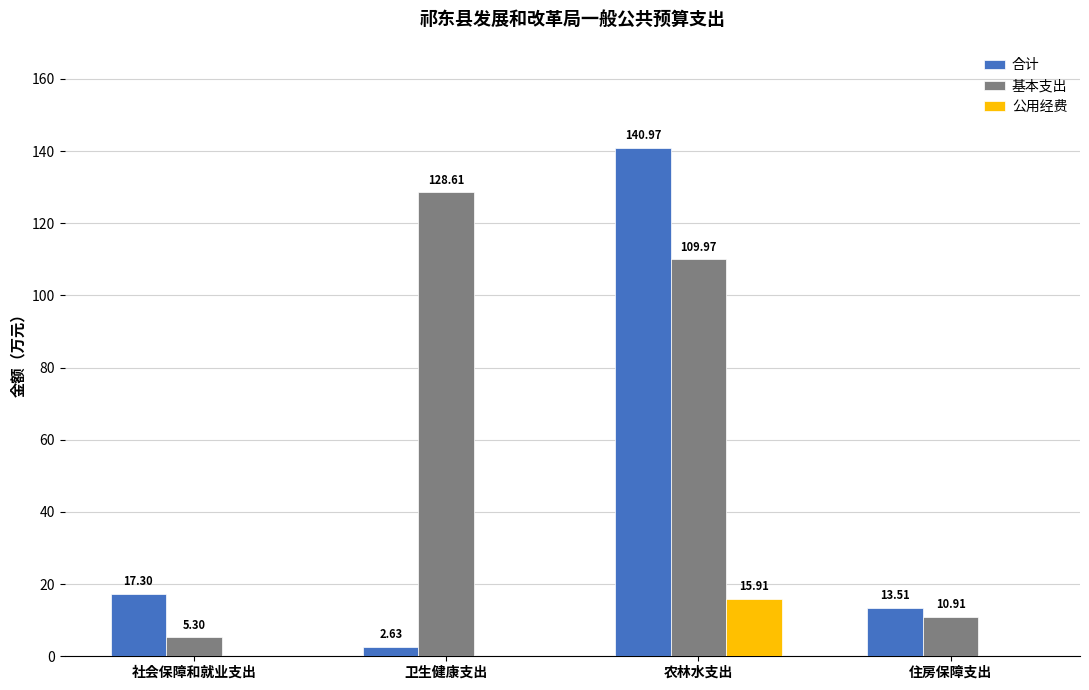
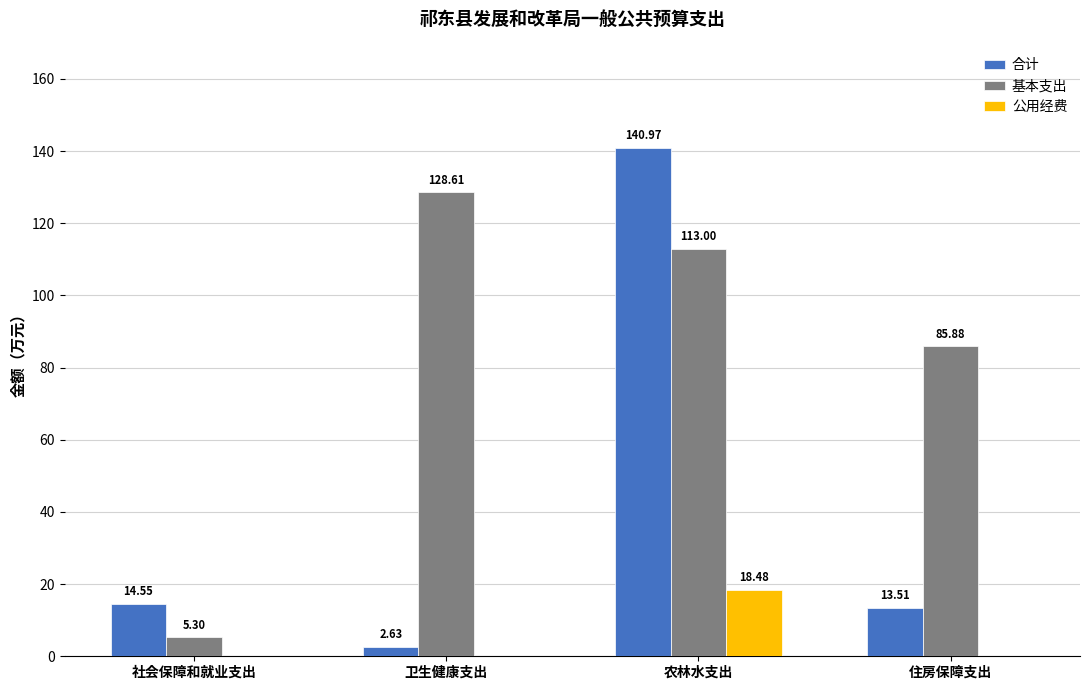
合计, 社会保障和就业支出: 17.30 -> 14.55
基本支出, 农林水支出: 109.97 -> 113.00
公用经费, 农林水支出: 15.91 -> 18.48
基本支出, 住房保障支出: 10.91 -> 85.88
